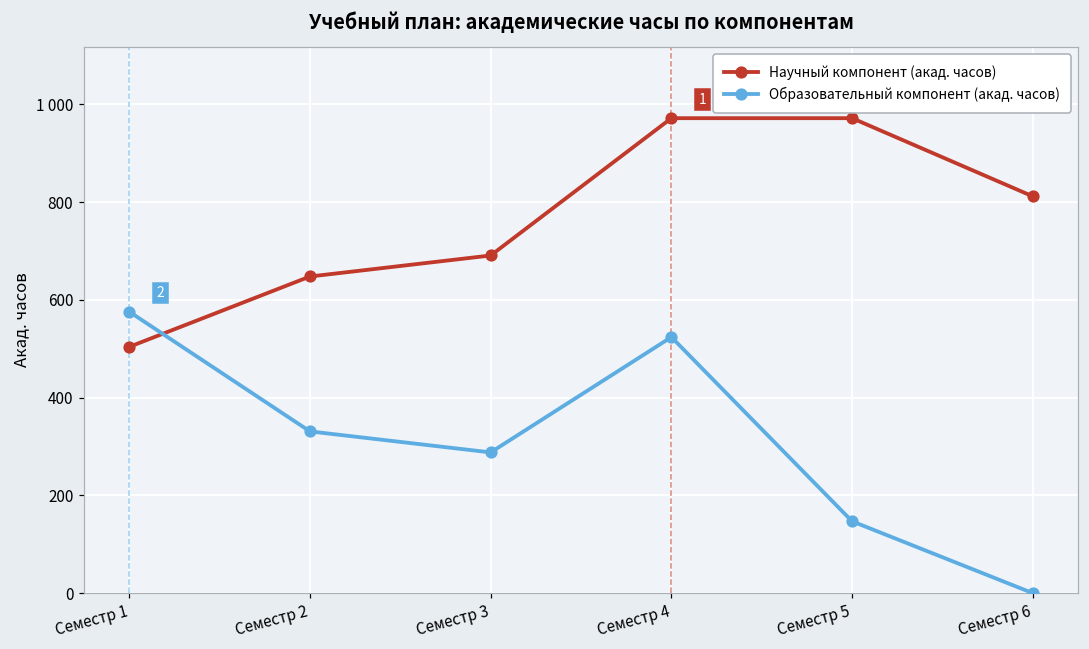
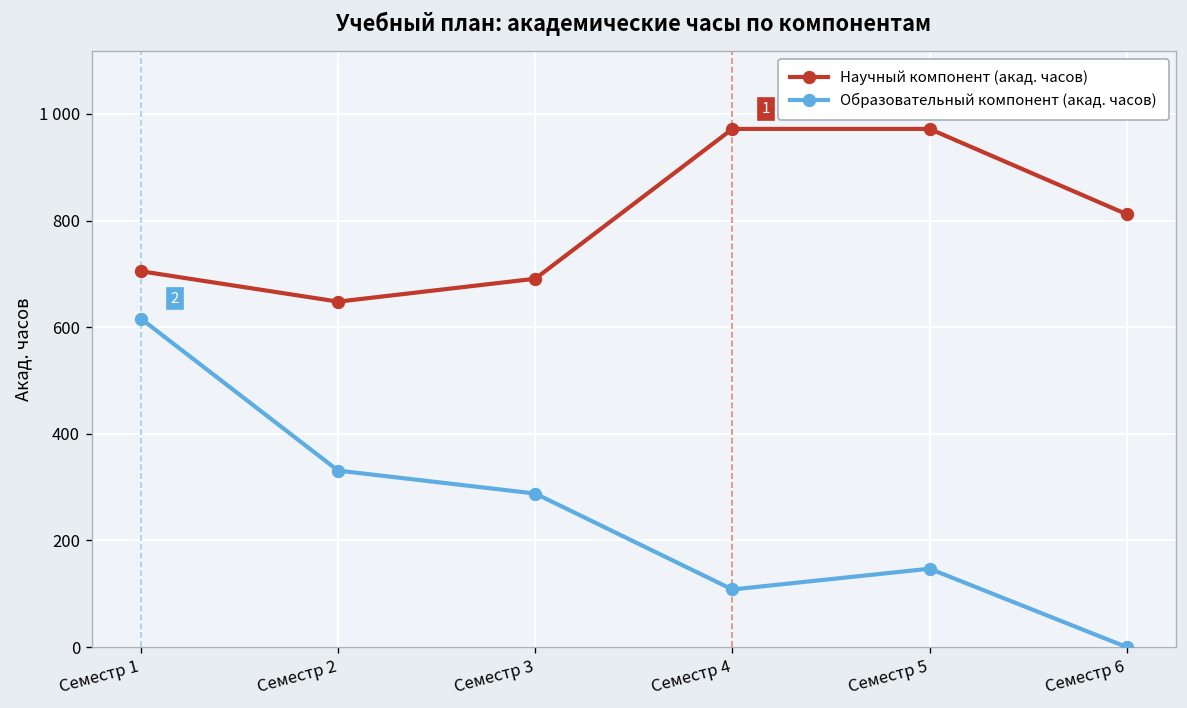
Научный компонент (акад. часов), Семестр 1: 500 -> 710
Образовательный компонент (акад. часов), Семестр 1: 580 -> 620
Образовательный компонент (акад. часов), Семестр 4: 520 -> 110
